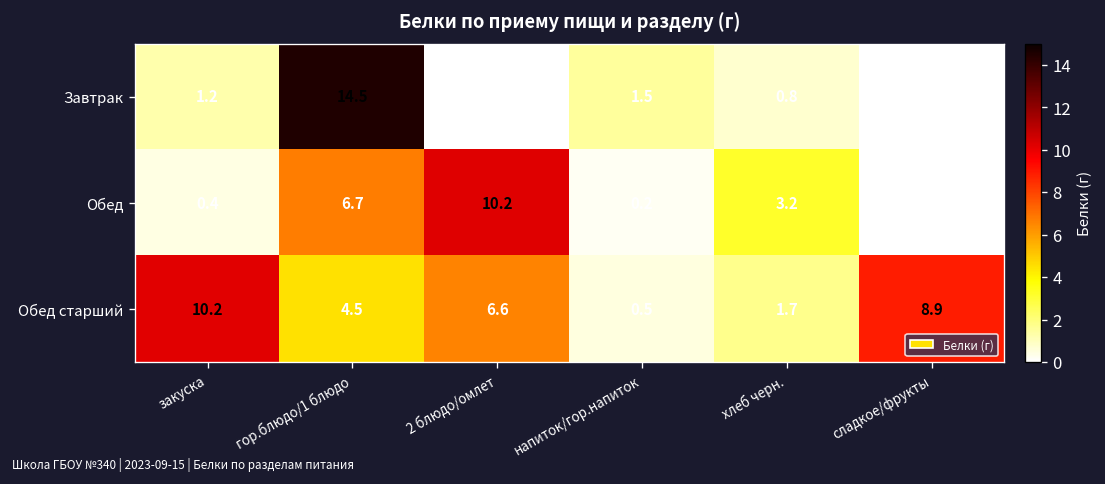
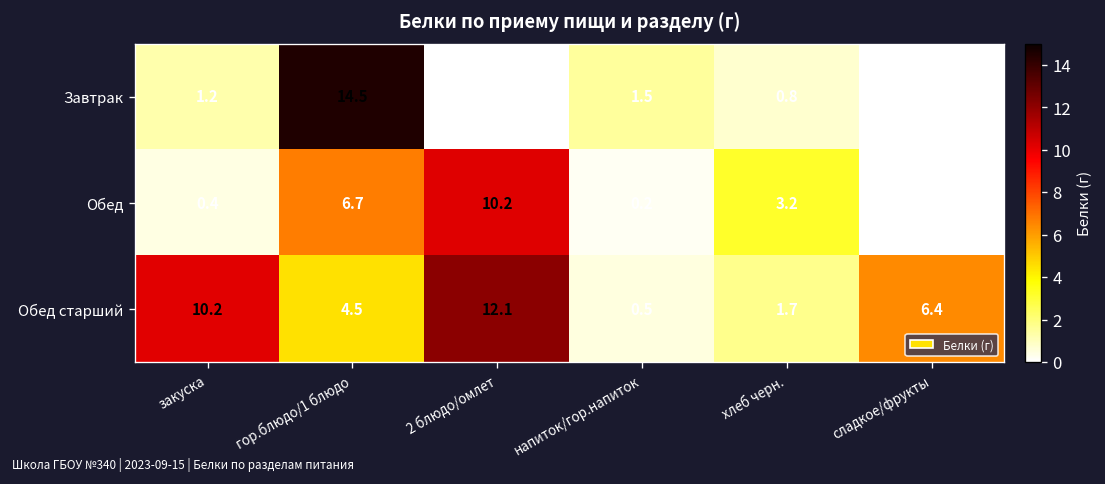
Обед старший, 2 блюдо/омлет: 6.6 -> 12.1
Обед старший, сладкое/фрукты: 8.9 -> 6.4
